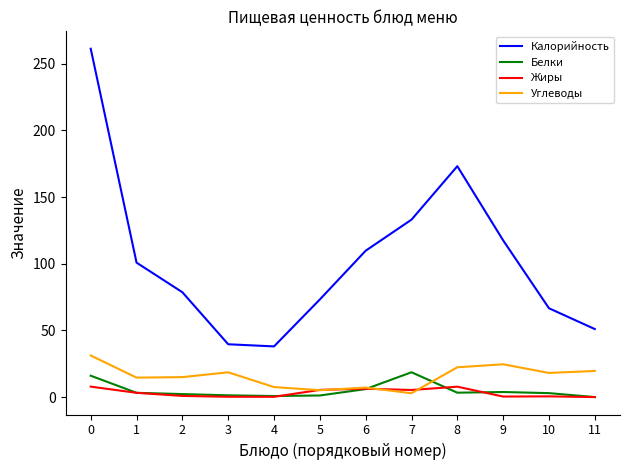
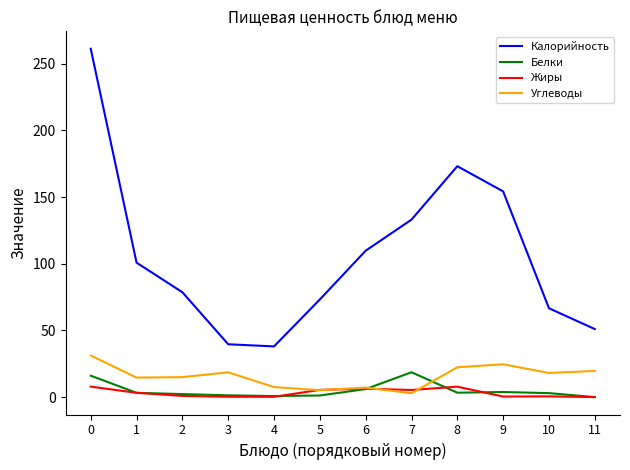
Калорийность, 9: 118 -> 154
